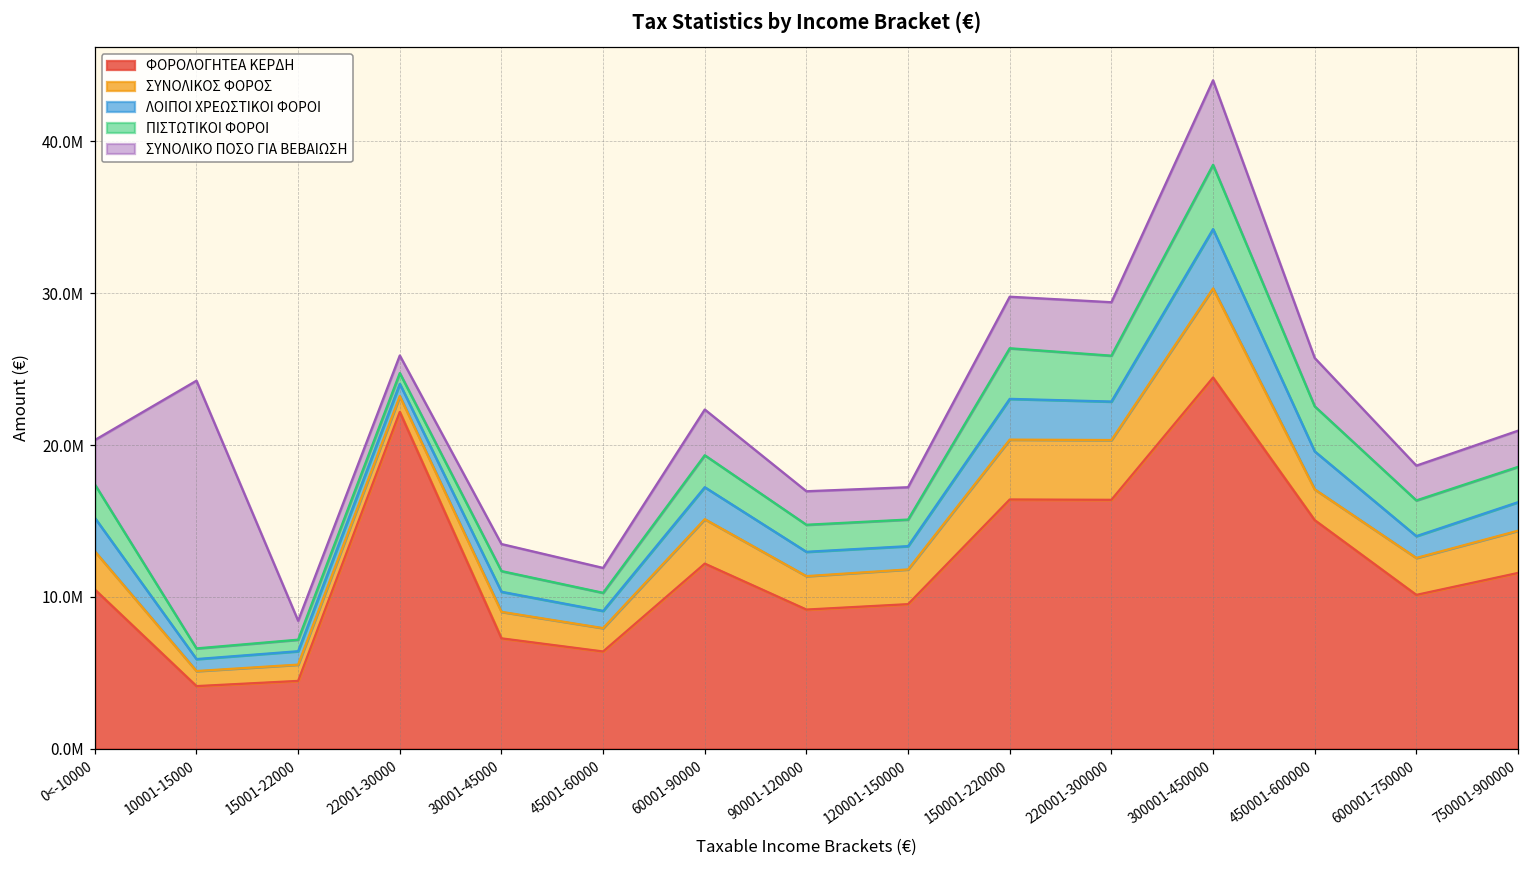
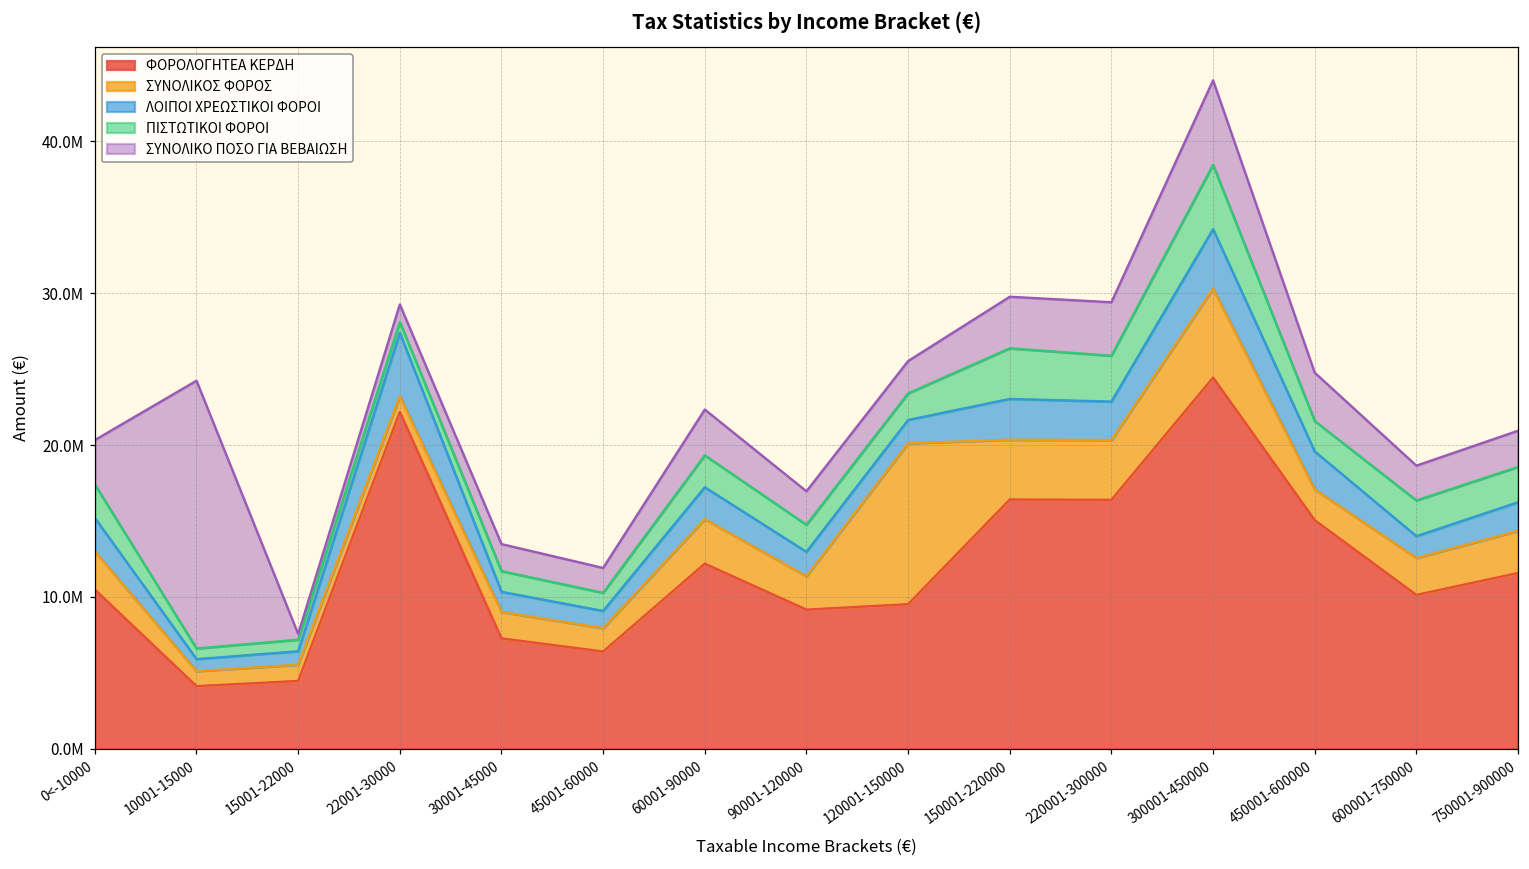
ΣΥΝΟΛΙΚΟ ΠΟΣΟ ΓΙΑ ΒΕΒΑΙΩΣΗ, 15001-22000: 1200000 -> 400000
ΛΟΙΠΟΙ ΧΡΕΩΣΤΙΚΟΙ ΦΟΡΟΙ, 22001-30000: 800000 -> 4200000
ΣΥΝΟΛΙΚΟΣ ΦΟΡΟΣ, 120001-150000: 2300000 -> 10600000
ΠΙΣΤΩΤΙΚΟΙ ΦΟΡΟΙ, 450001-600000: 3000000 -> 2000000
